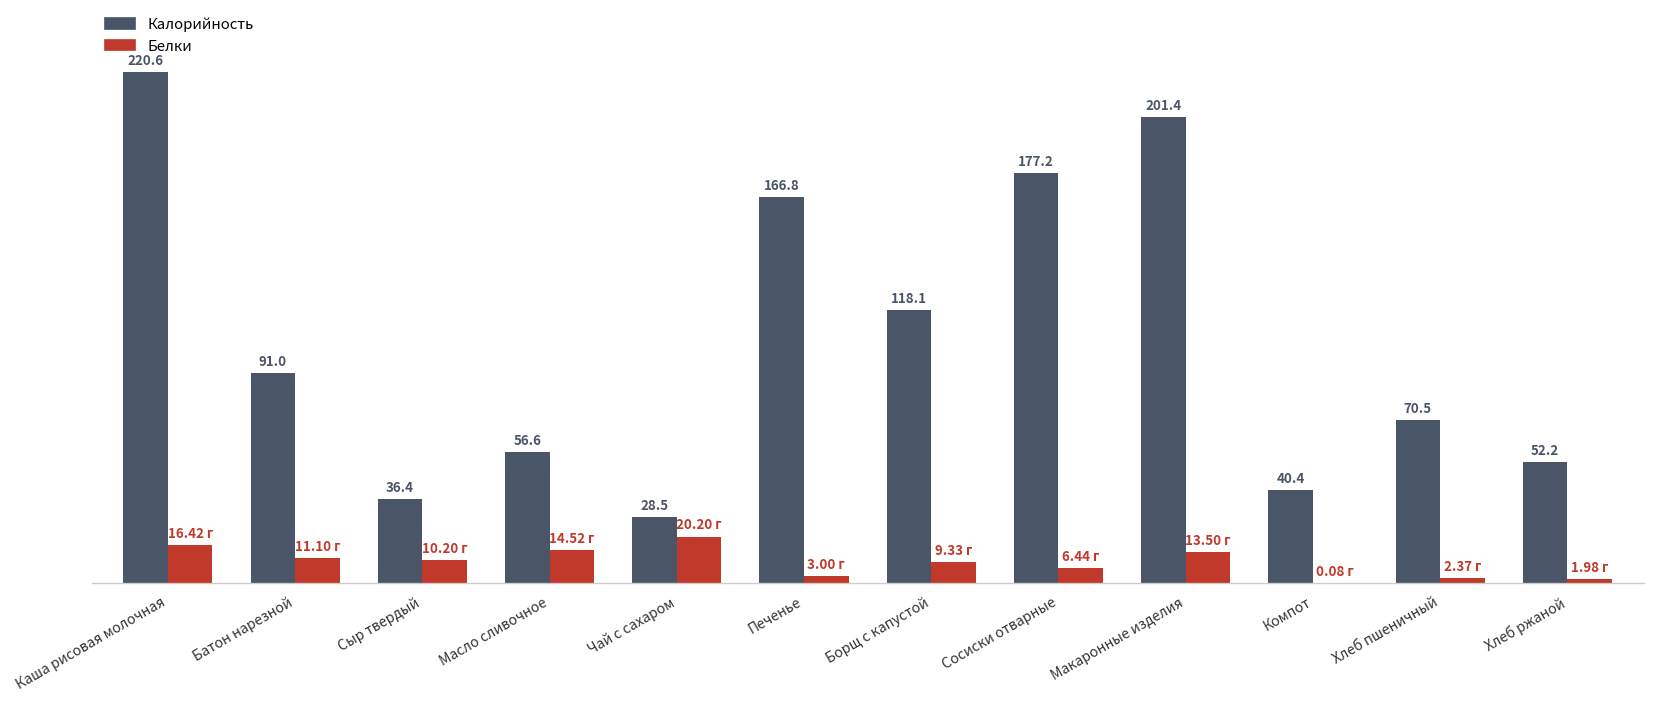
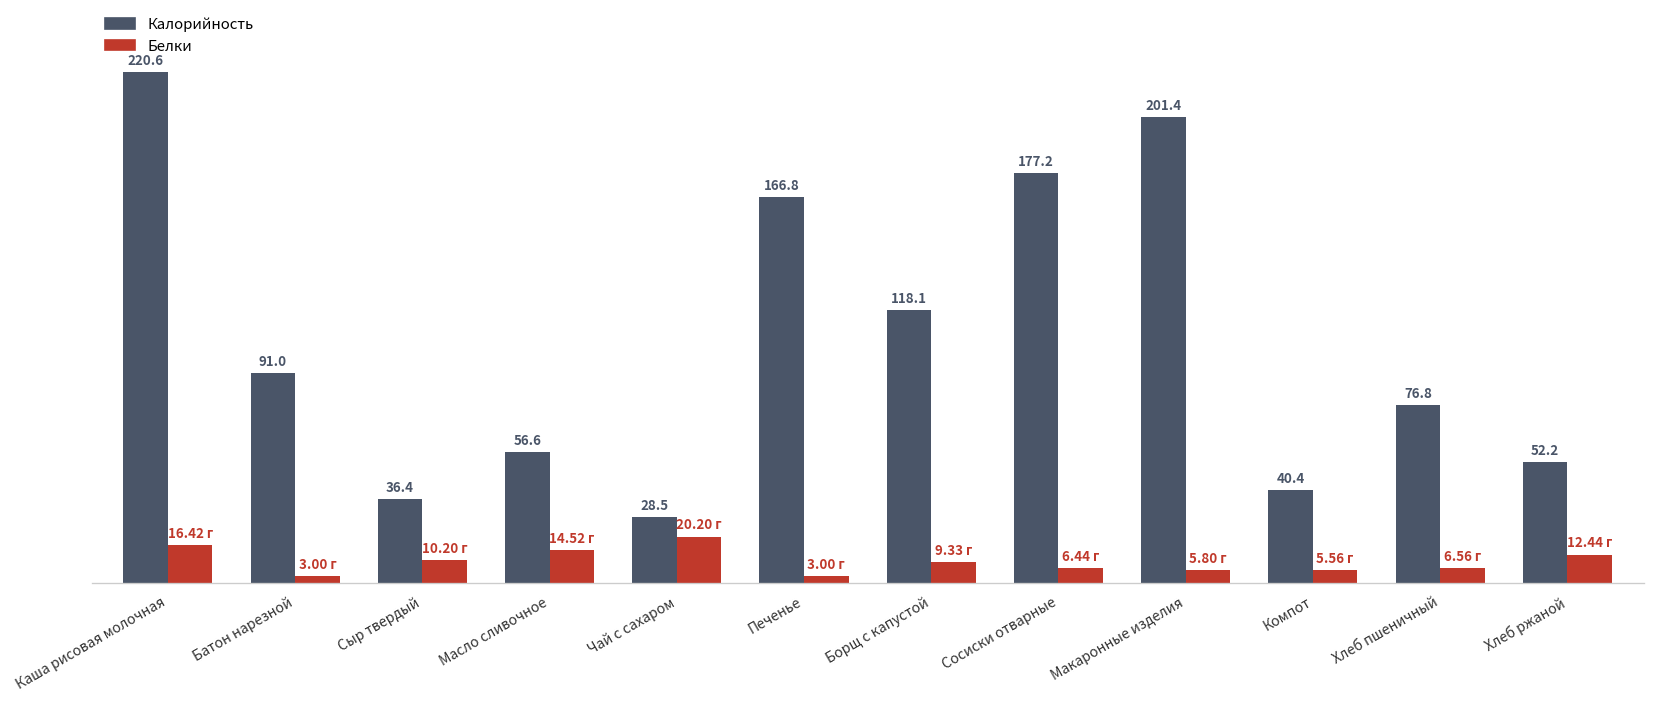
Белки, Батон нарезной: 11.10 -> 3.00
Белки, Макаронные изделия: 13.50 -> 5.80
Белки, Компот: 0.08 -> 5.56
Калорийность, Хлеб пшеничный: 70.5 -> 76.8
Белки, Хлеб пшеничный: 2.37 -> 6.56
Белки, Хлеб ржаной: 1.98 -> 12.44
